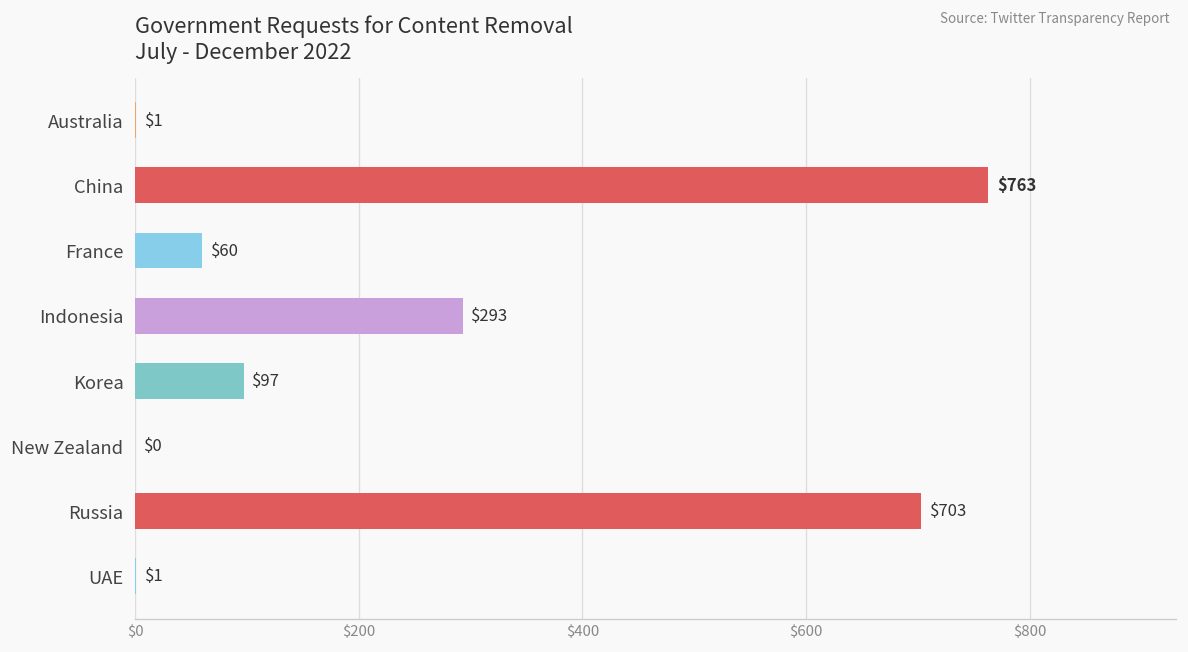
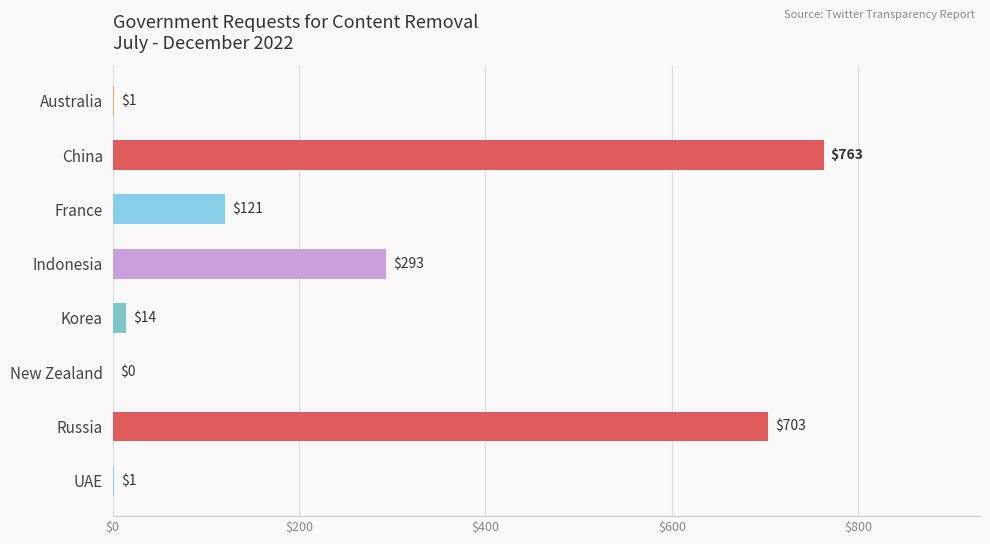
France: $60 -> $121
Korea: $97 -> $14
